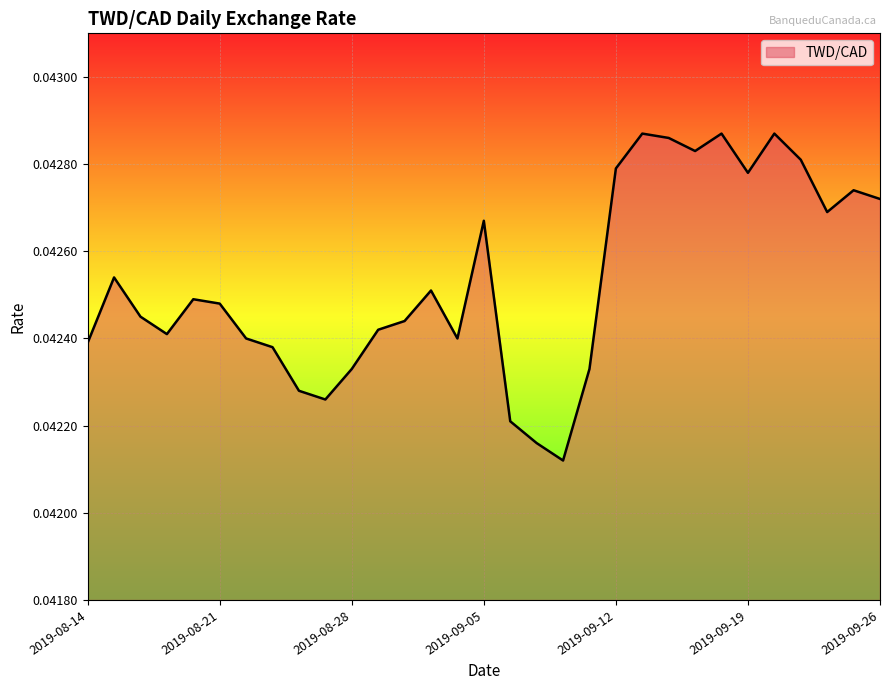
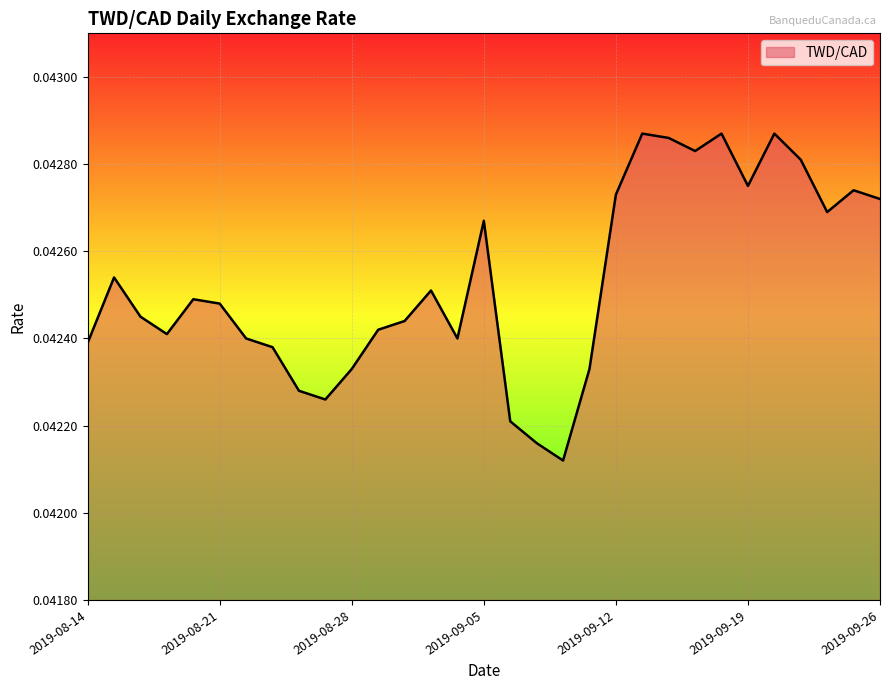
2019-09-12: 0.04279 -> 0.04273
2019-09-19: 0.04278 -> 0.04275
